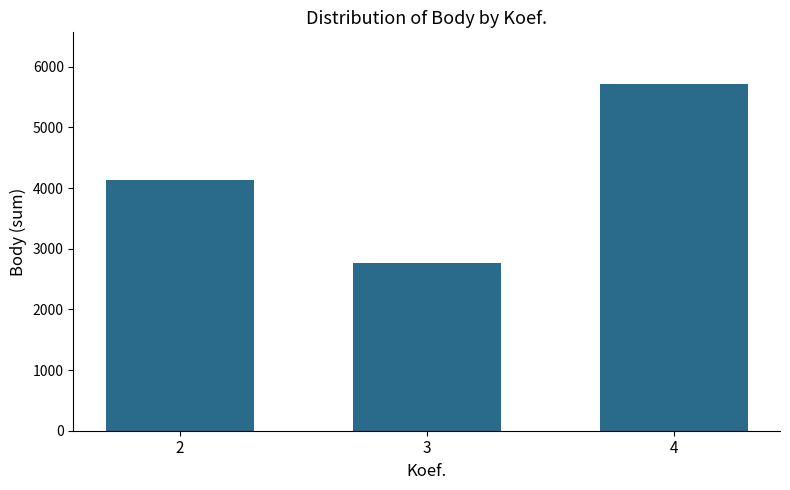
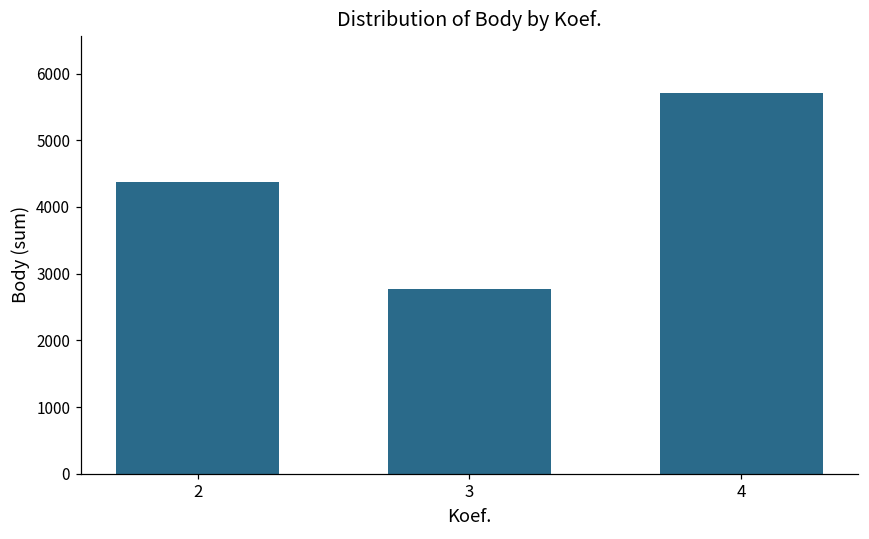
2: 4100 -> 4400
